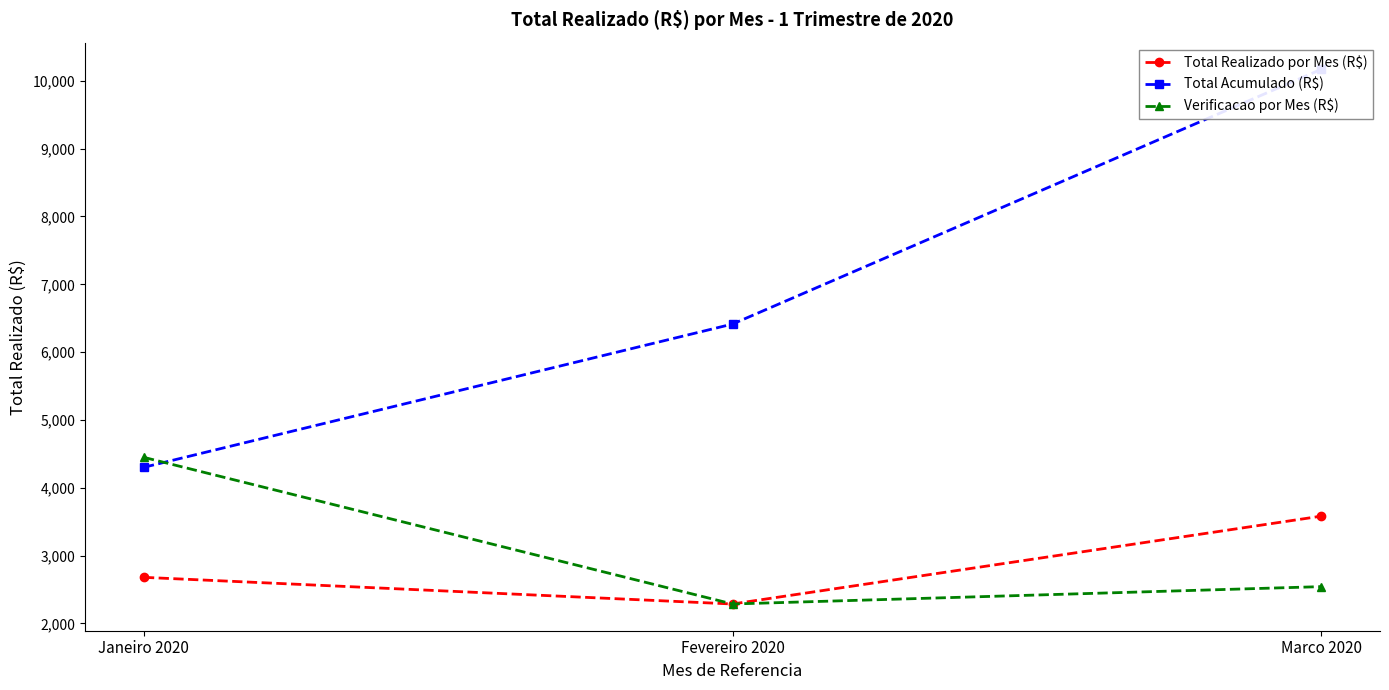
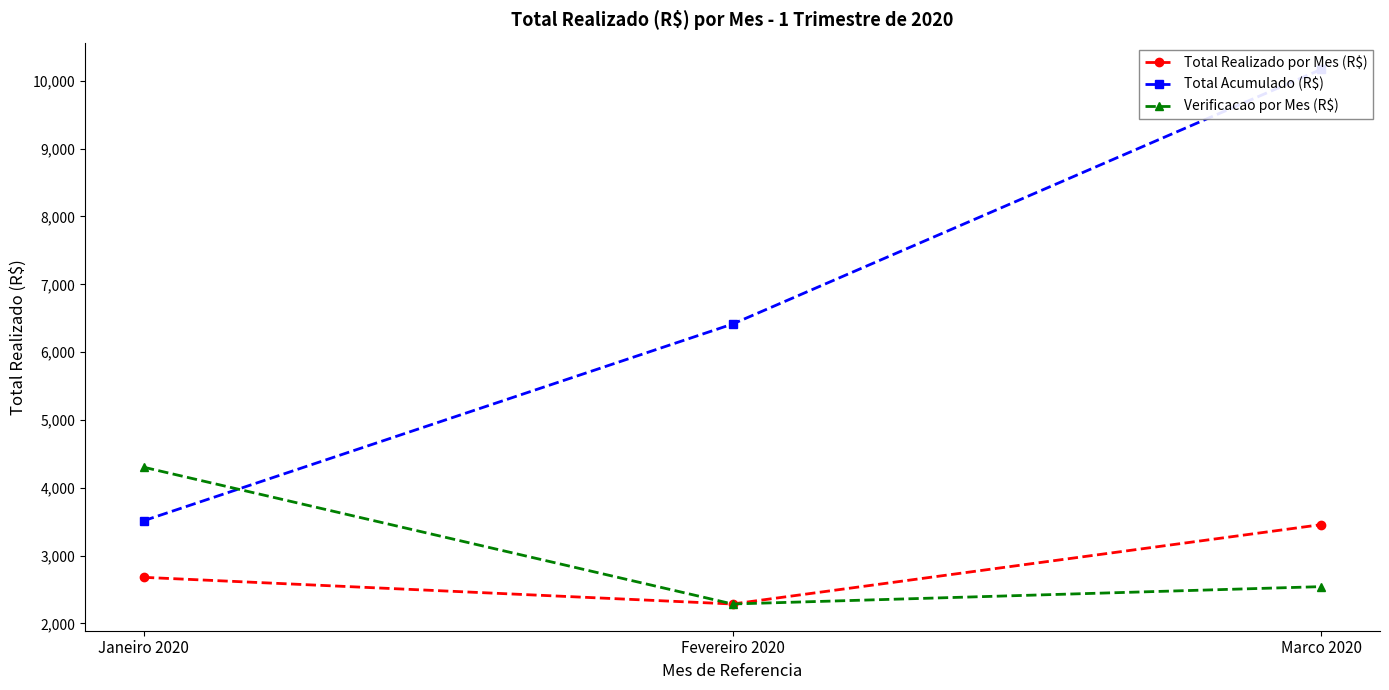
Total Acumulado (R$), Janeiro 2020: 4,300 -> 3,500
Verificacao por Mes (R$), Janeiro 2020: 4,400 -> 4,300
Total Realizado por Mes (R$), Marco 2020: 3,600 -> 3,500
